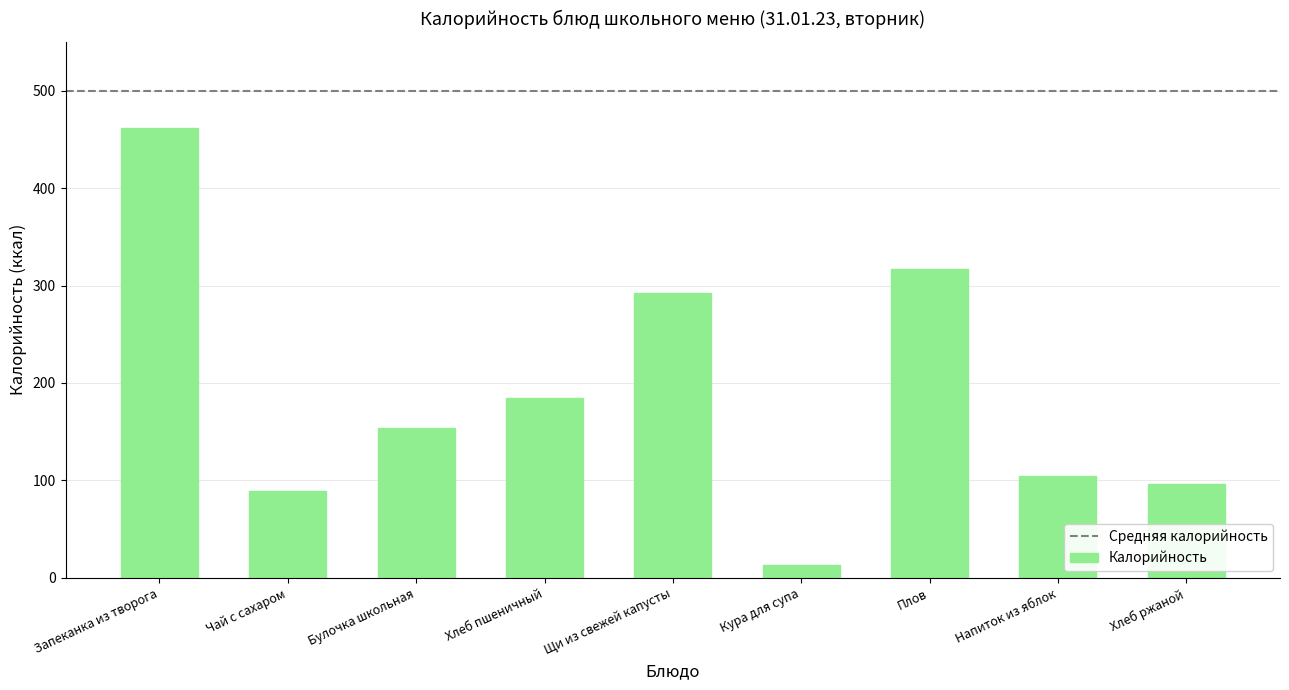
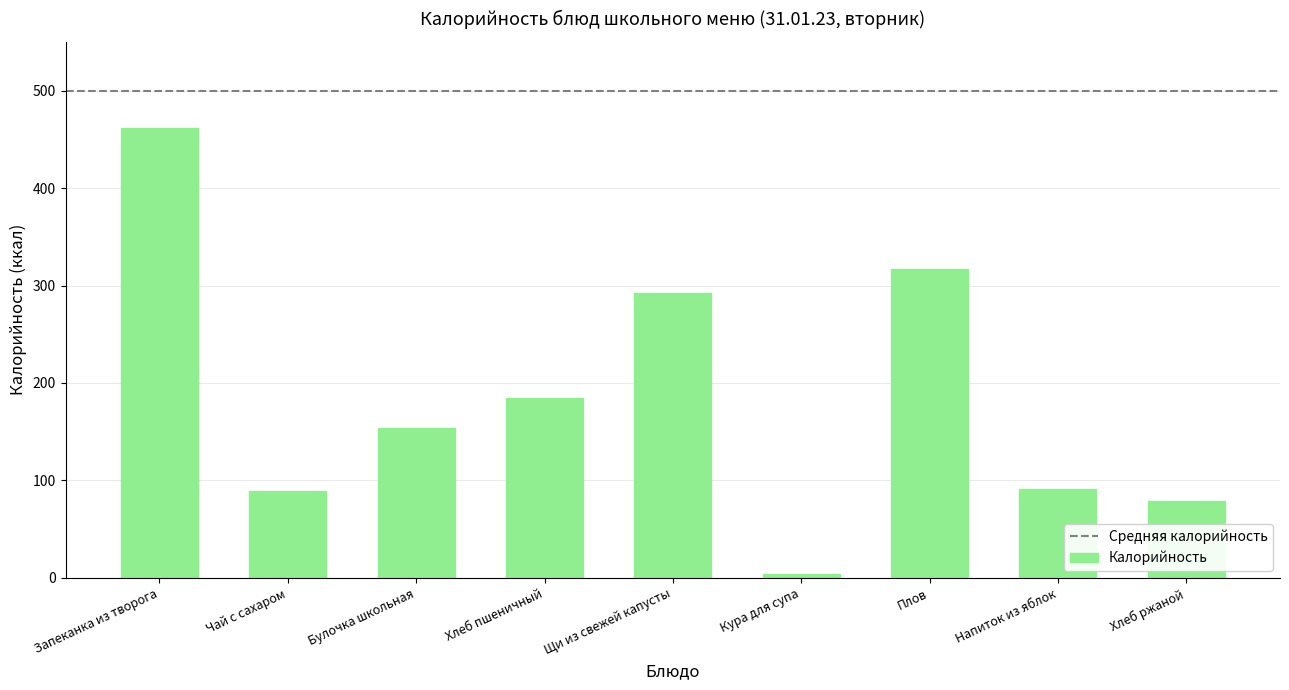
Кура для супа: 10 -> 0
Напиток из яблок: 100 -> 90
Хлеб ржаной: 100 -> 80
